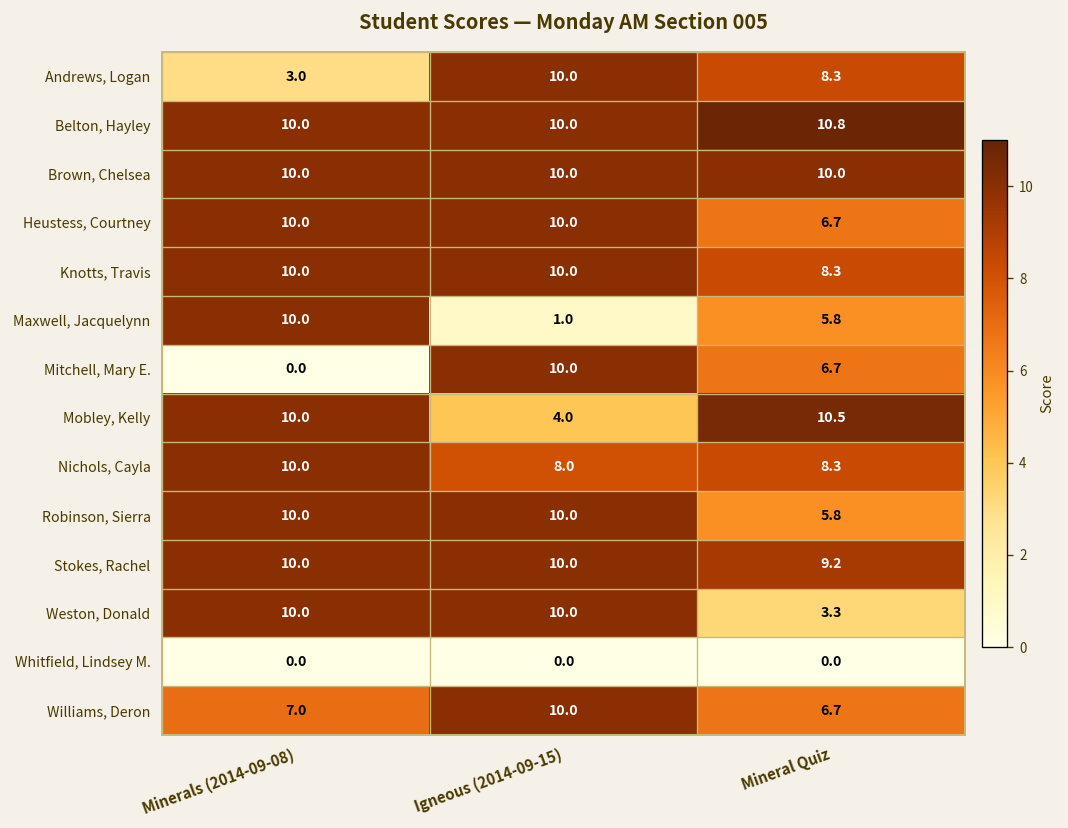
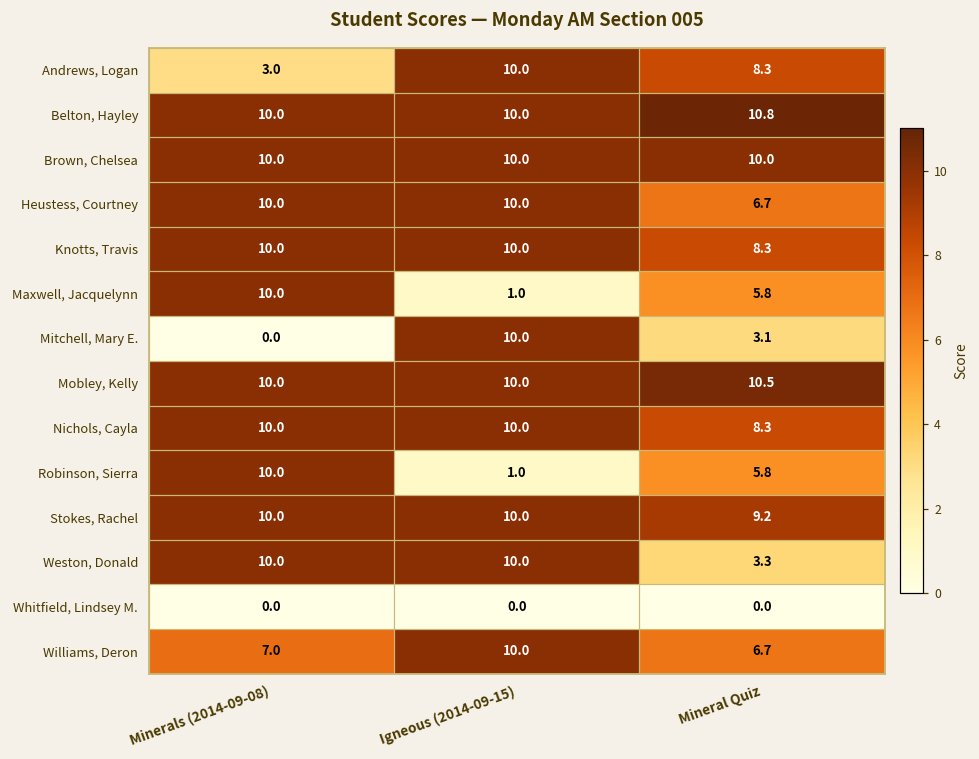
Mitchell, Mary E., Mineral Quiz: 6.7 -> 3.1
Mobley, Kelly, Igneous (2014-09-15): 4.0 -> 10.0
Nichols, Cayla, Igneous (2014-09-15): 8.0 -> 10.0
Robinson, Sierra, Igneous (2014-09-15): 10.0 -> 1.0
